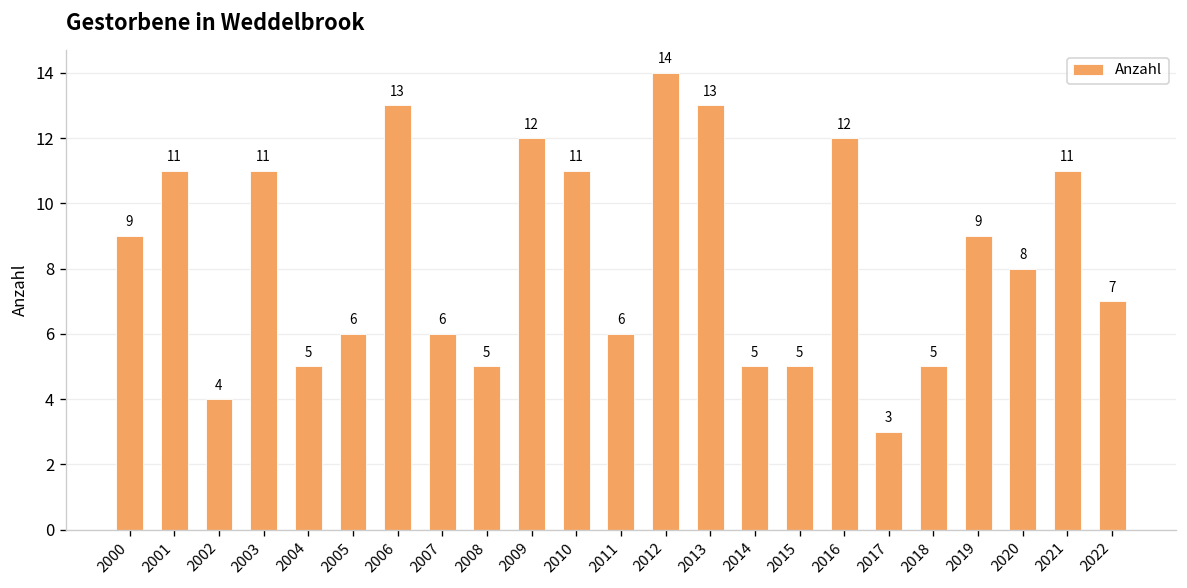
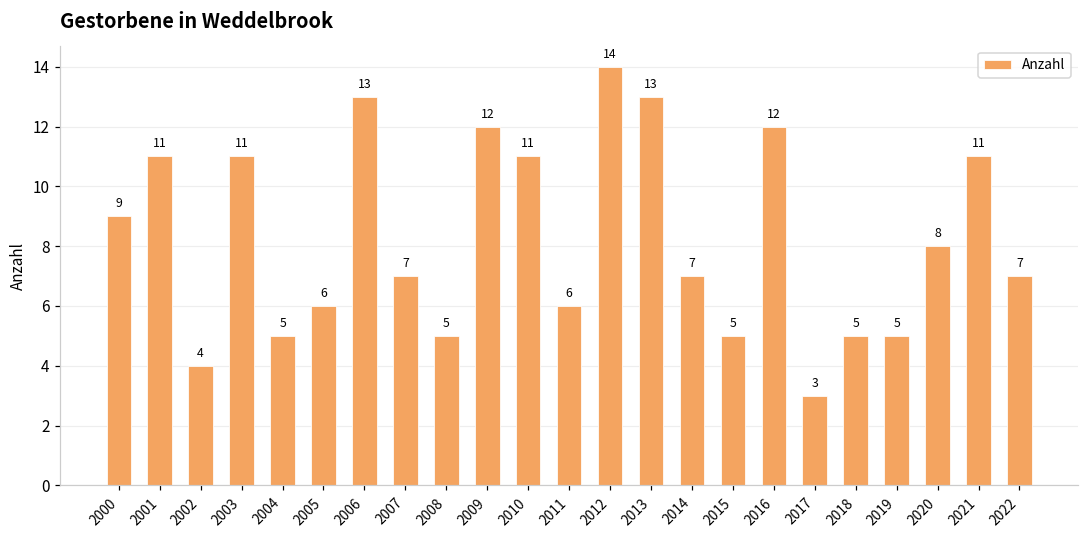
2007: 6 -> 7
2014: 5 -> 7
2019: 9 -> 5
